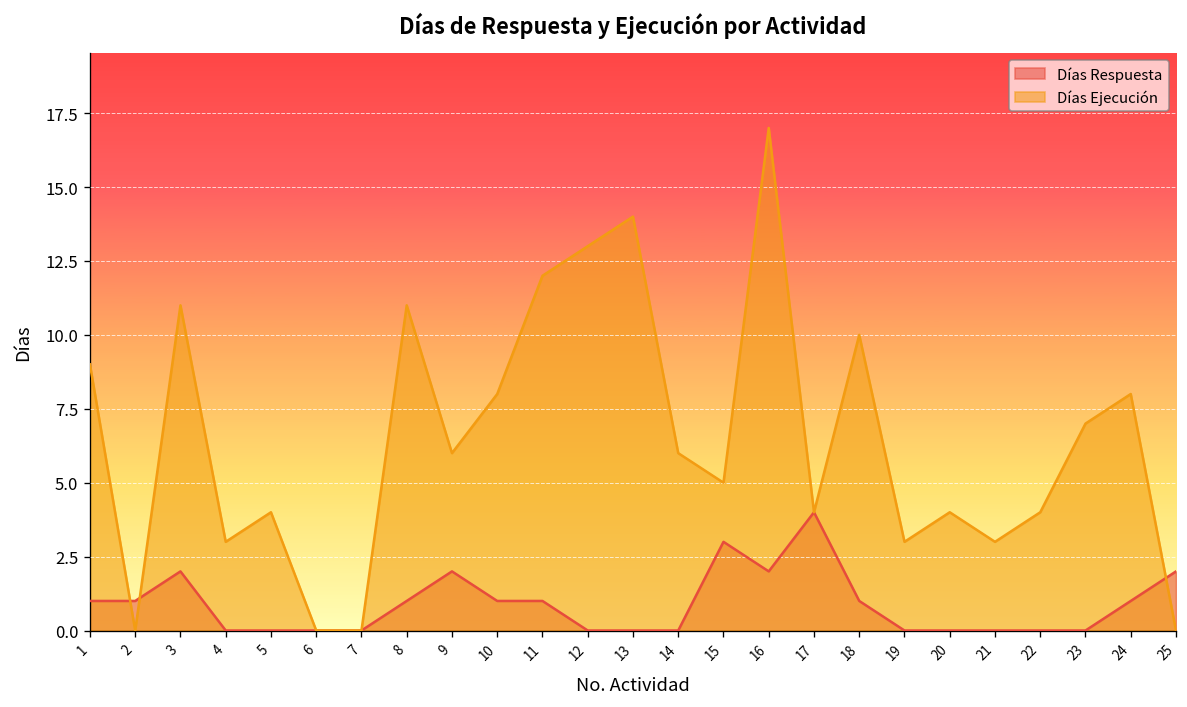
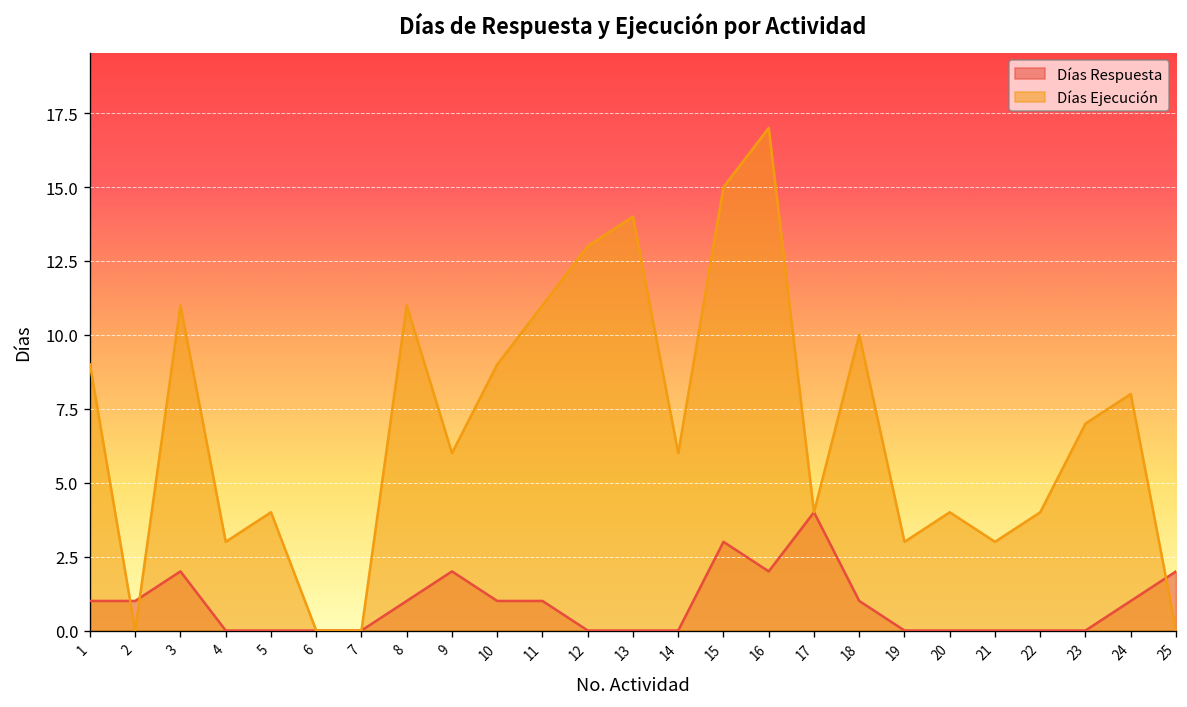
Días Ejecución, 10: 8 -> 9
Días Ejecución, 11: 12 -> 11
Días Ejecución, 15: 5 -> 15
